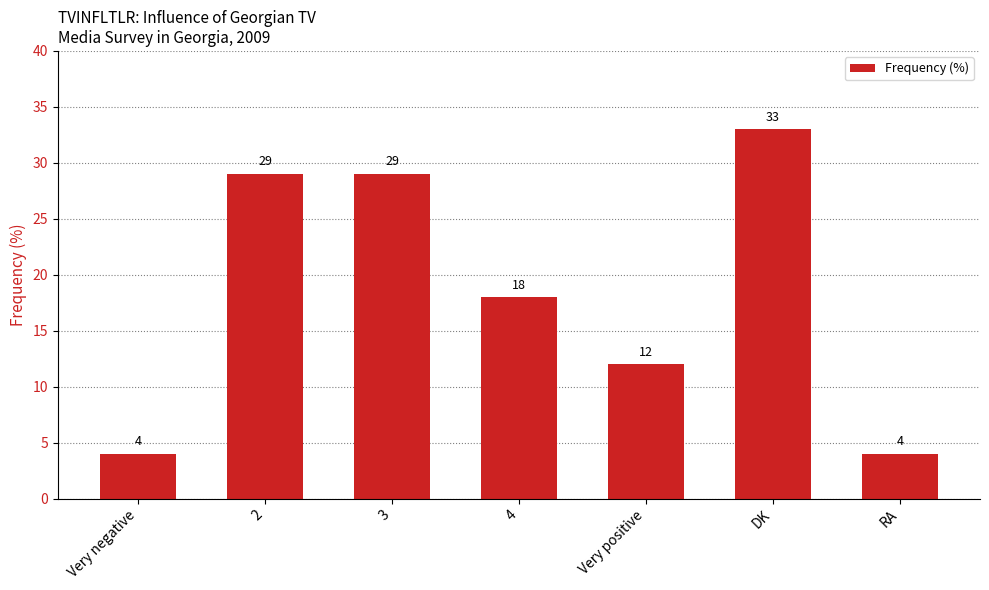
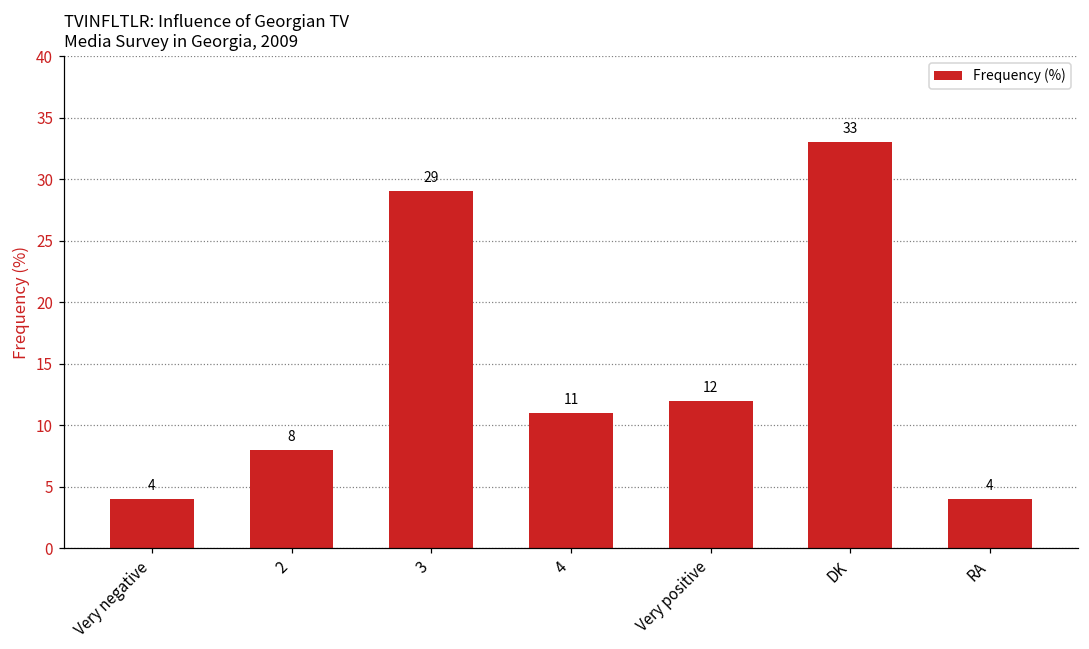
2: 29 -> 8
4: 18 -> 11
